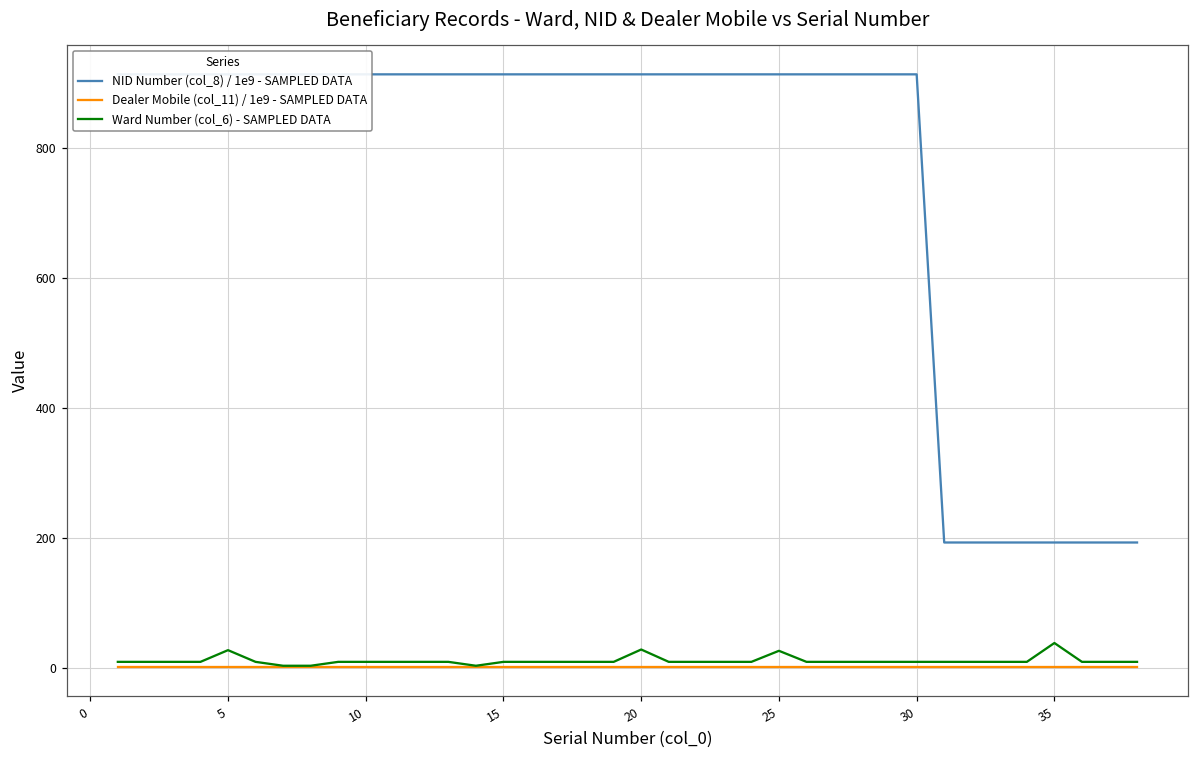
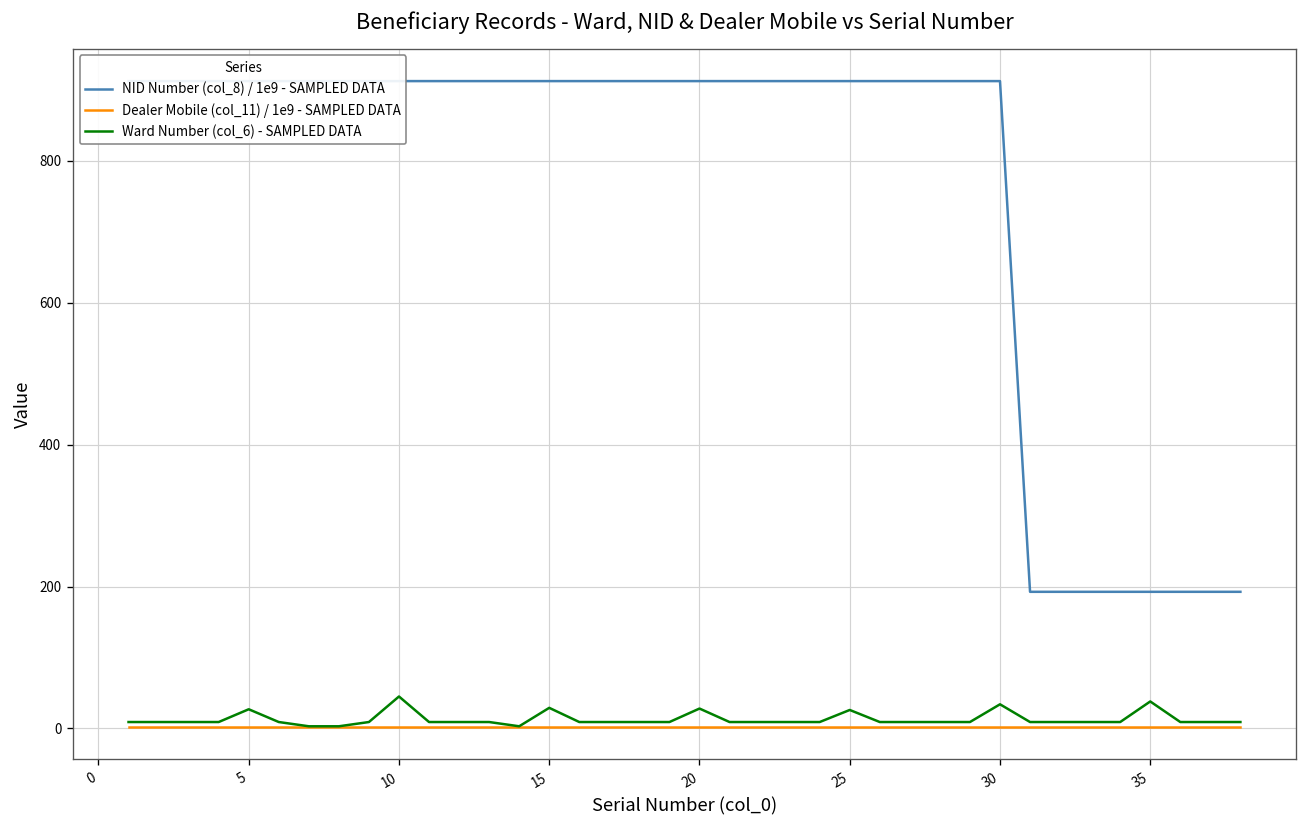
Ward Number (col_6) - SAMPLED DATA, 10: 10 -> 50
Ward Number (col_6) - SAMPLED DATA, 15: 10 -> 30
Ward Number (col_6) - SAMPLED DATA, 30: 10 -> 30
